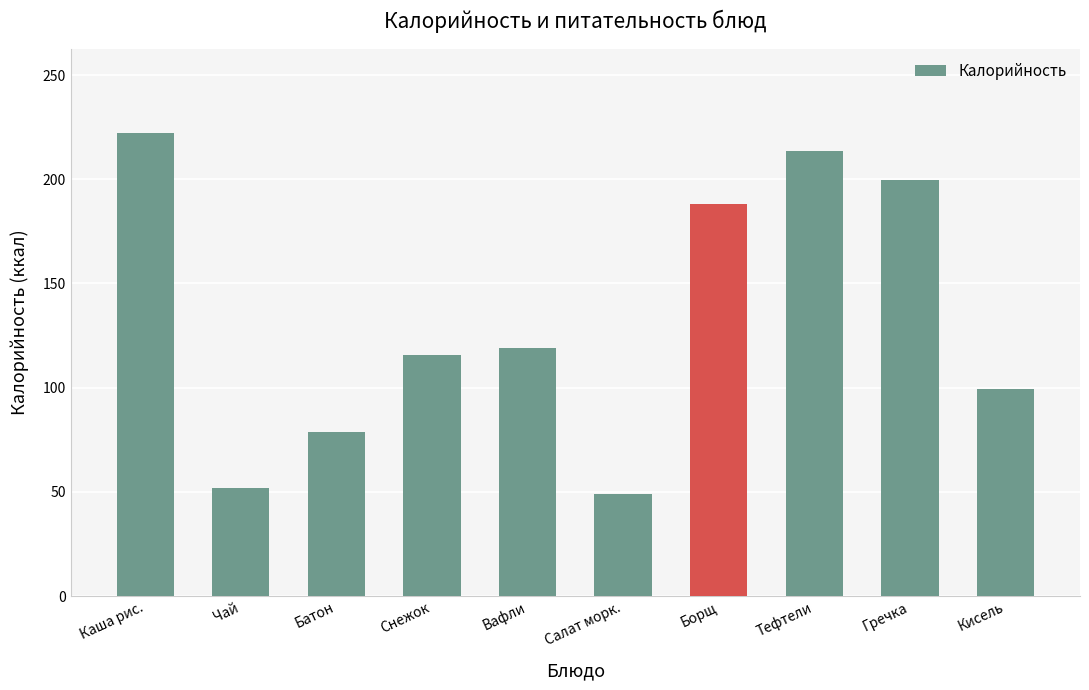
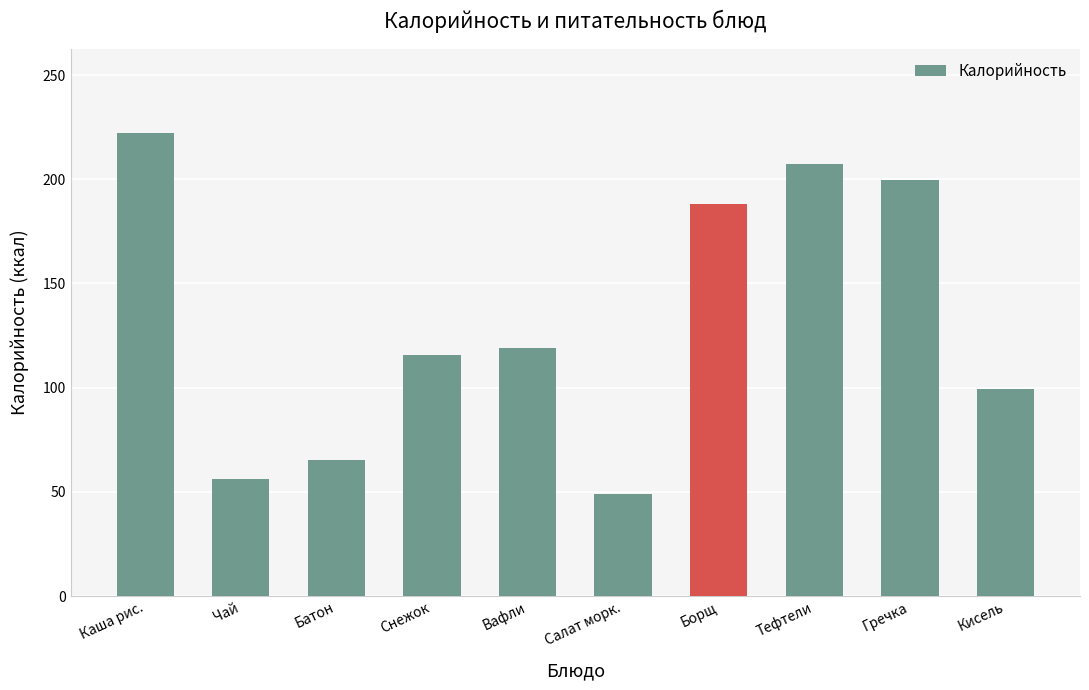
Чай: 52 -> 56
Батон: 79 -> 66
Тефтели: 214 -> 207
